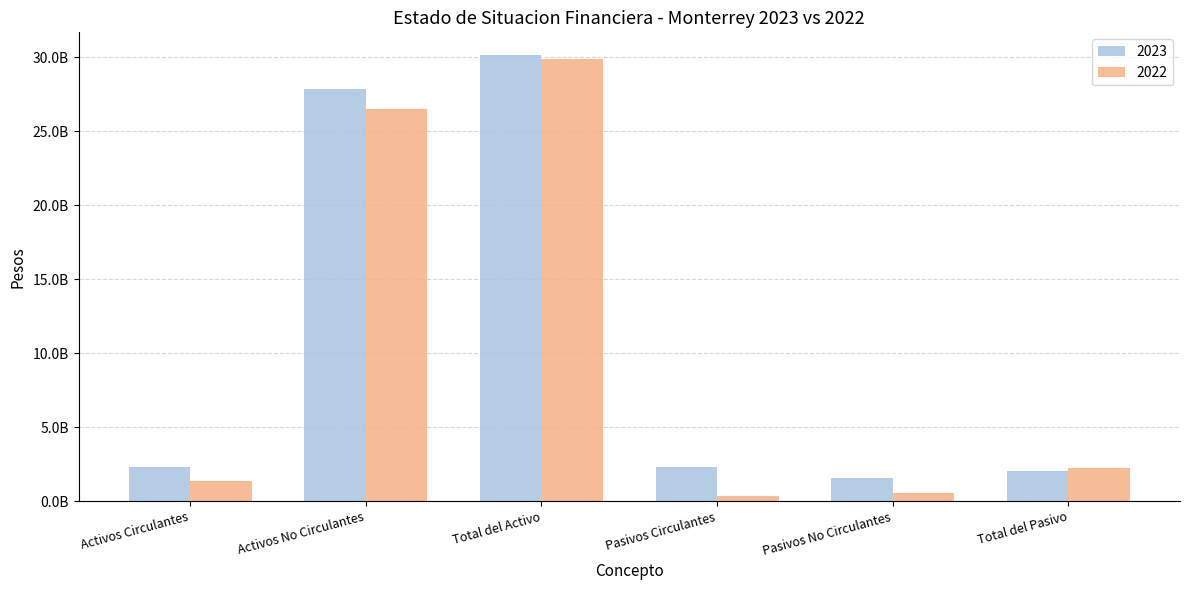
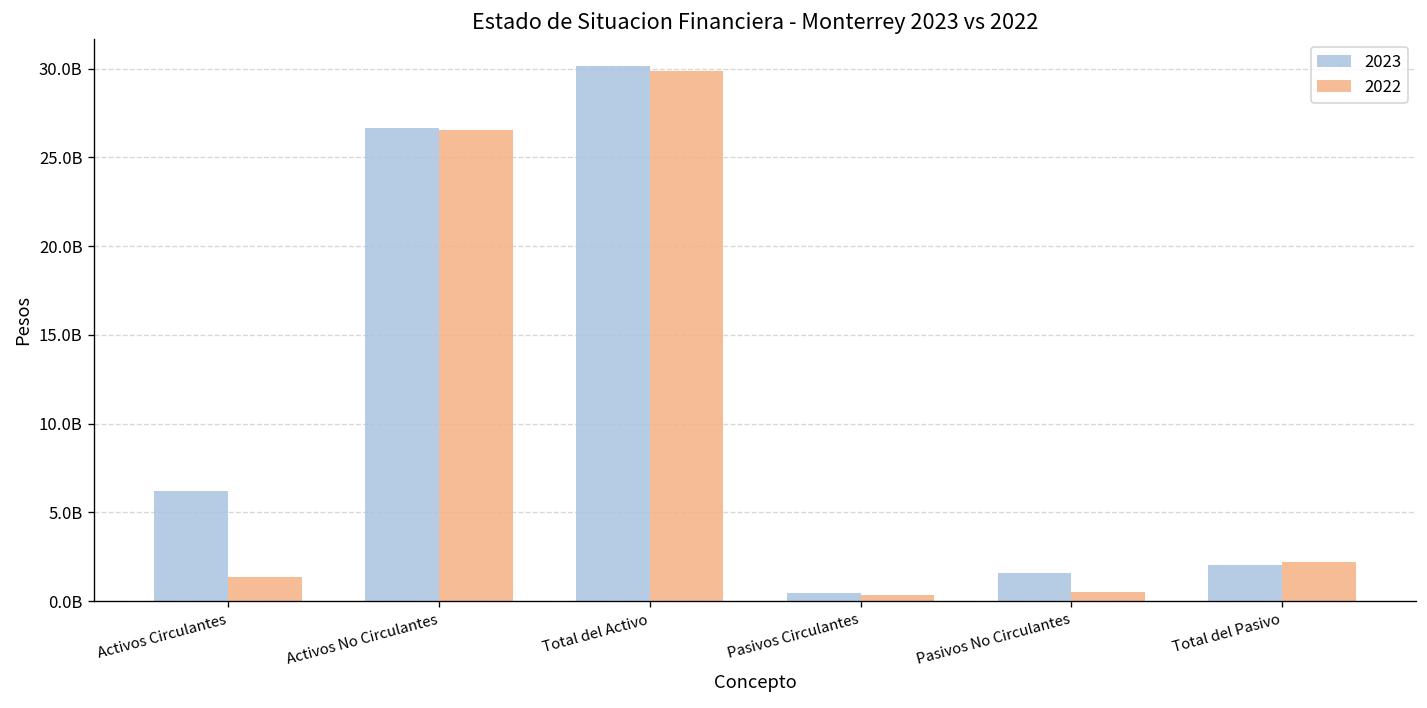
2023, Activos Circulantes: 2300000000 -> 6200000000
2023, Activos No Circulantes: 27900000000 -> 26600000000
2023, Pasivos Circulantes: 2300000000 -> 500000000
